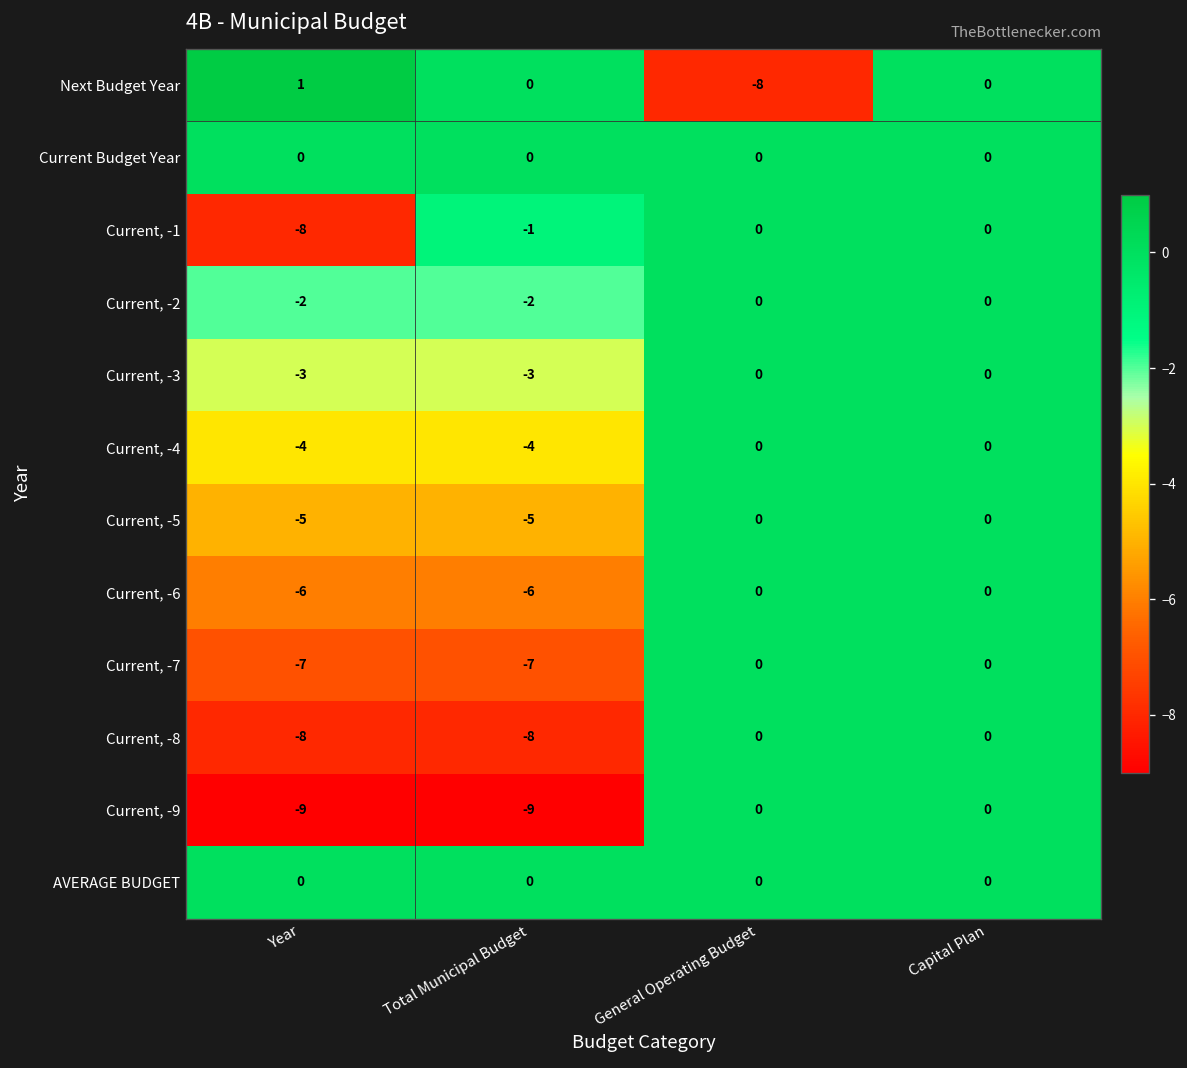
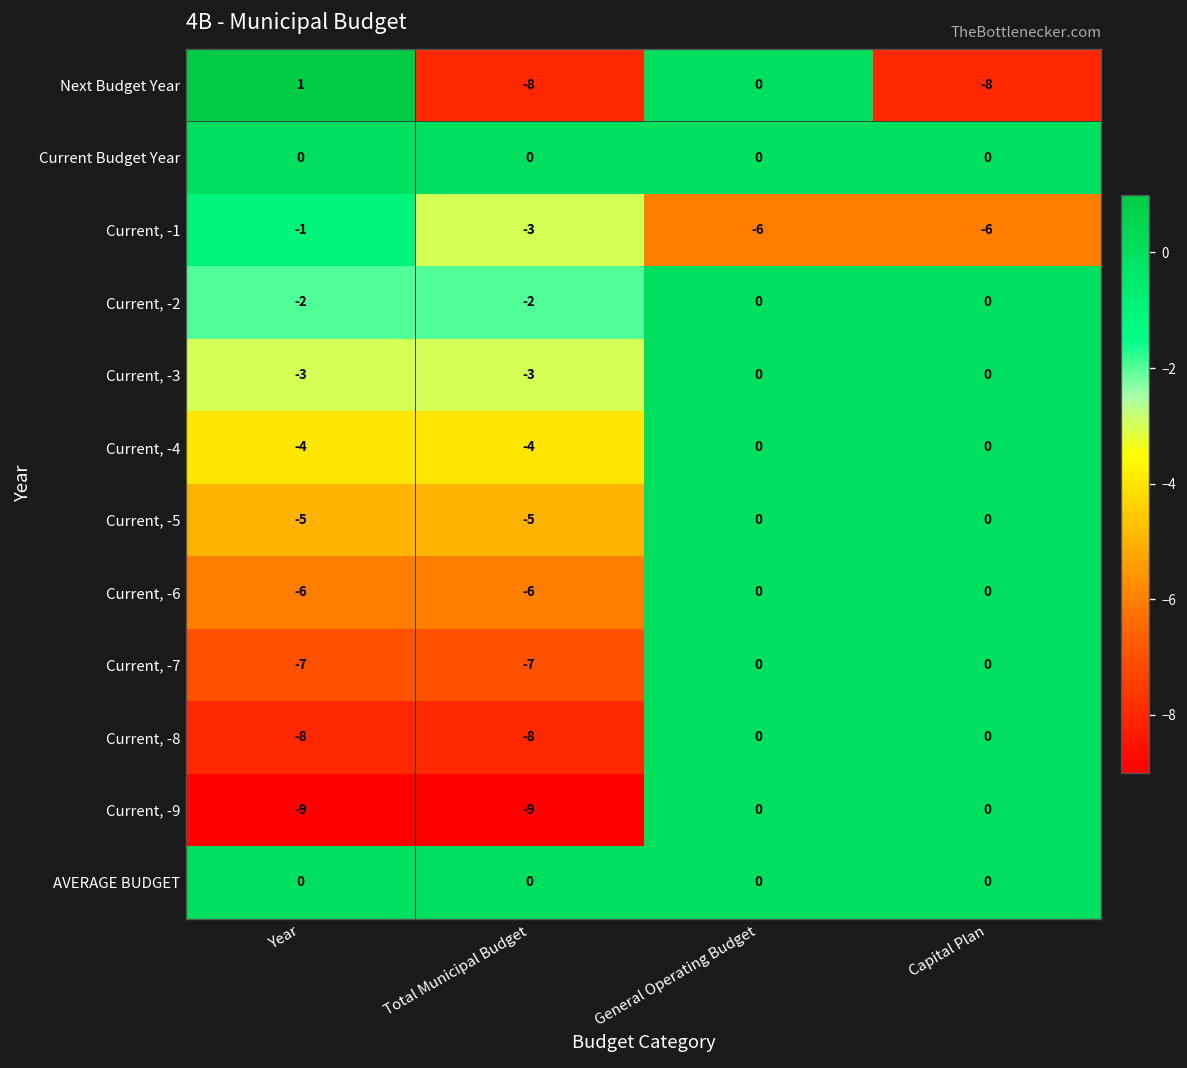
Next Budget Year, Total Municipal Budget: 0 -> -8
Next Budget Year, General Operating Budget: -8 -> 0
Next Budget Year, Capital Plan: 0 -> -8
Current, -1, Year: -8 -> -1
Current, -1, Total Municipal Budget: -1 -> -3
Current, -1, General Operating Budget: 0 -> -6
Current, -1, Capital Plan: 0 -> -6
